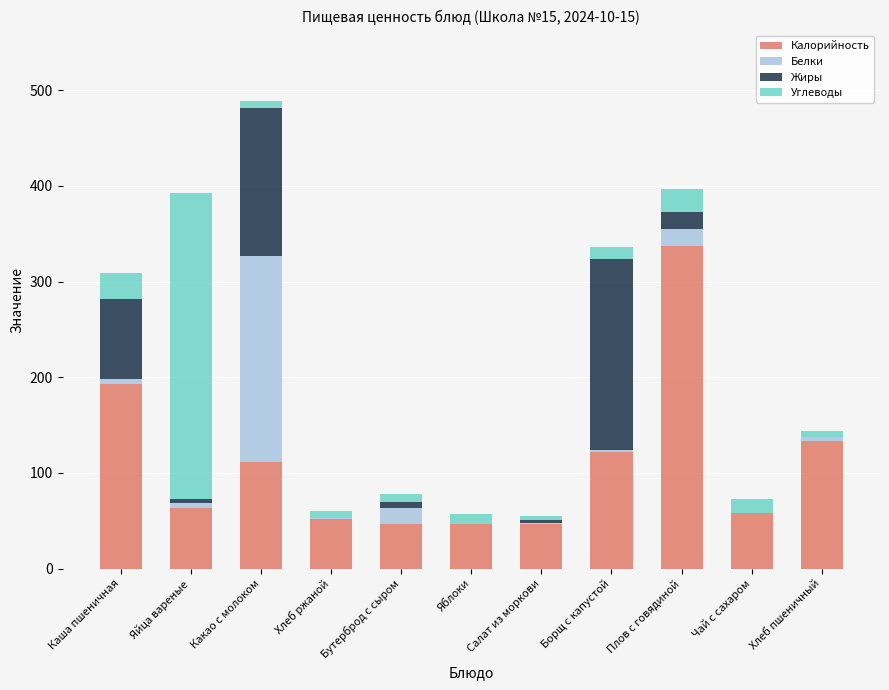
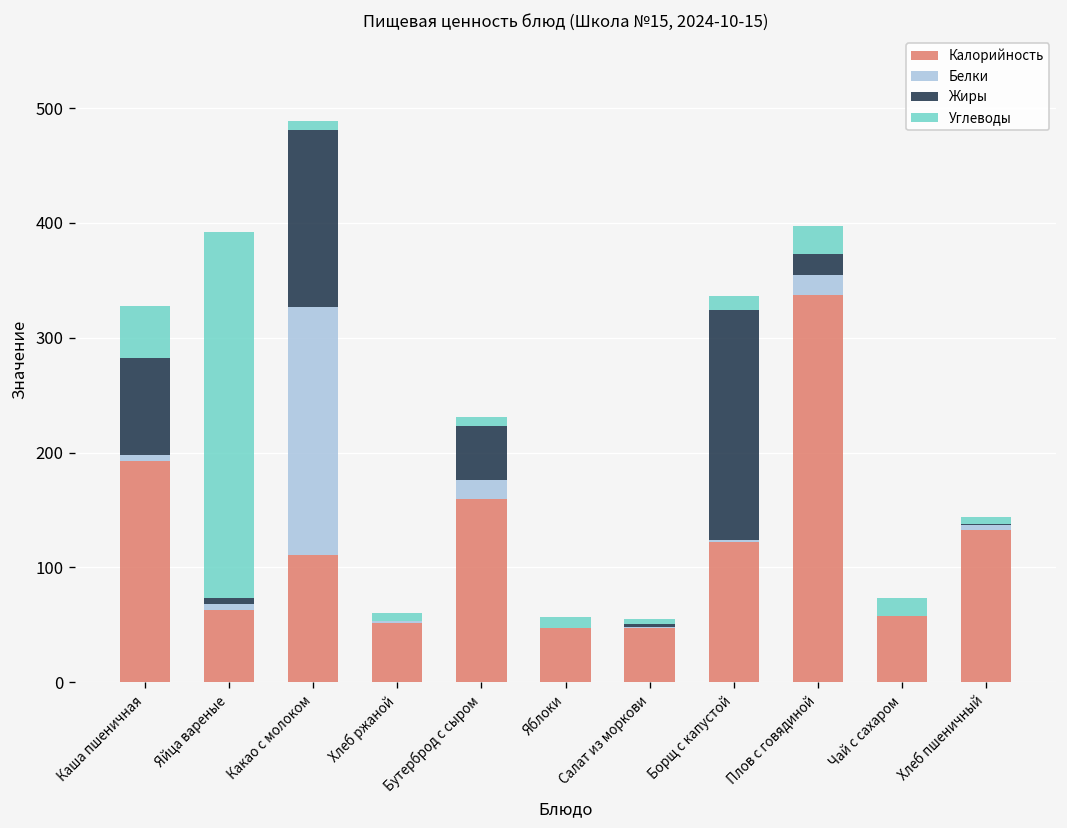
Углеводы, Каша пшеничная: 30 -> 50
Калорийность, Бутерброд с сыром: 50 -> 160
Жиры, Бутерброд с сыром: 10 -> 50
